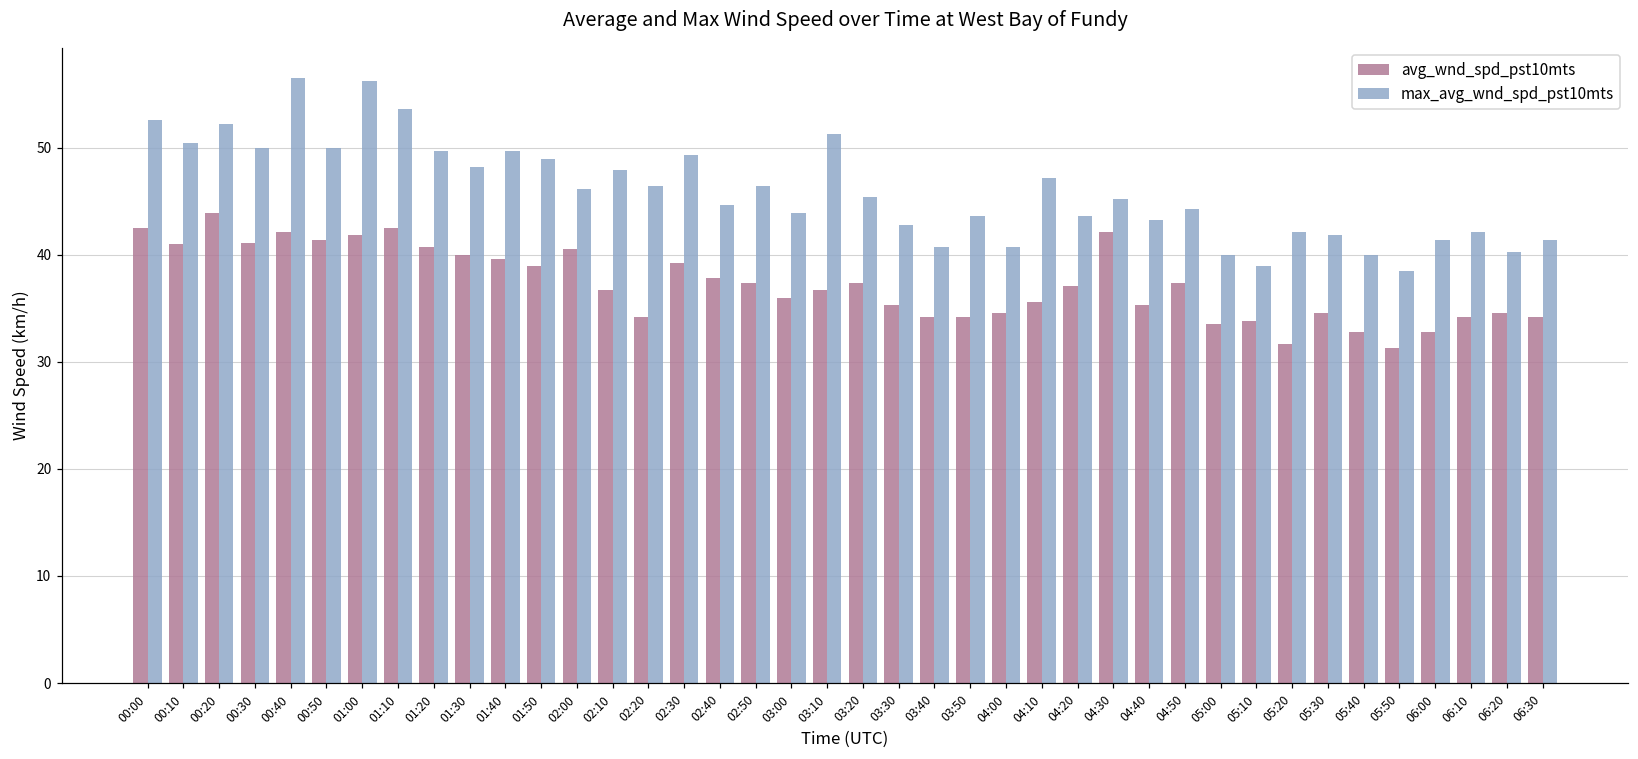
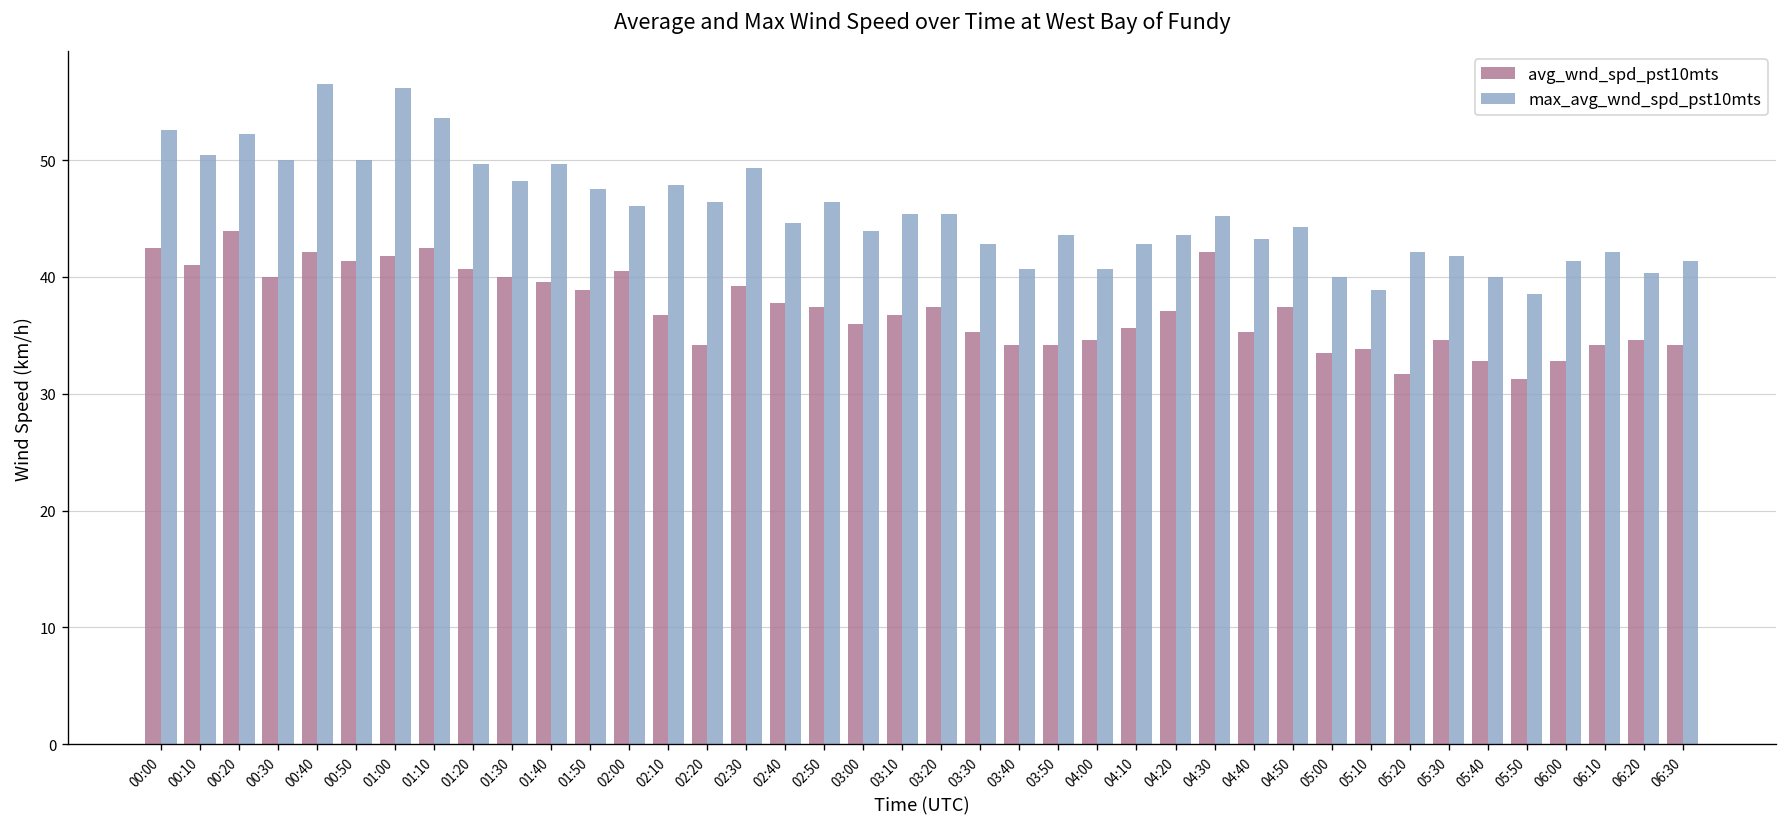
avg_wnd_spd_pst10mts, 00:30: 41 -> 40
max_avg_wnd_spd_pst10mts, 01:50: 49 -> 48
max_avg_wnd_spd_pst10mts, 03:10: 51 -> 45
max_avg_wnd_spd_pst10mts, 04:10: 47 -> 43
